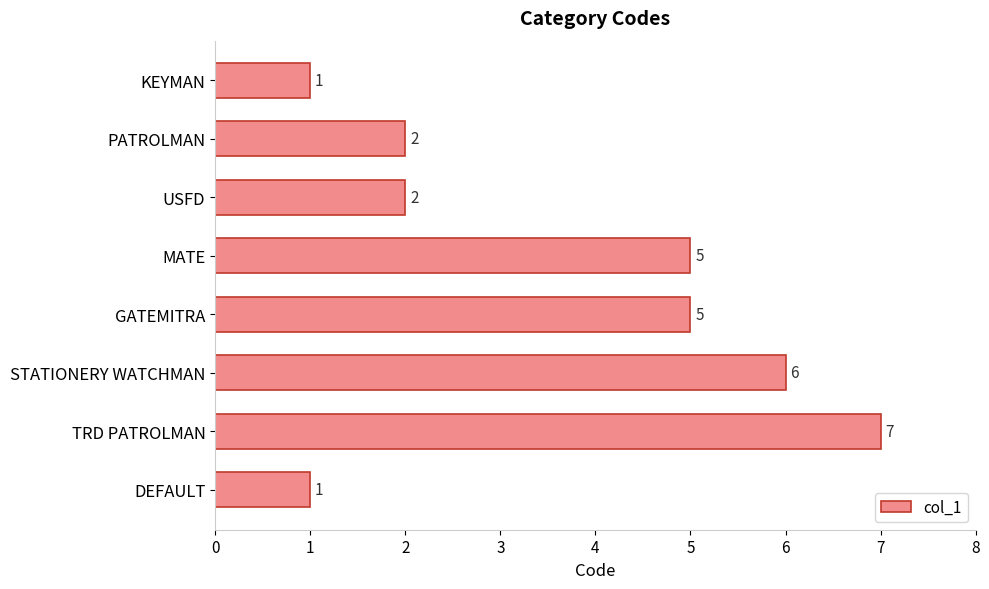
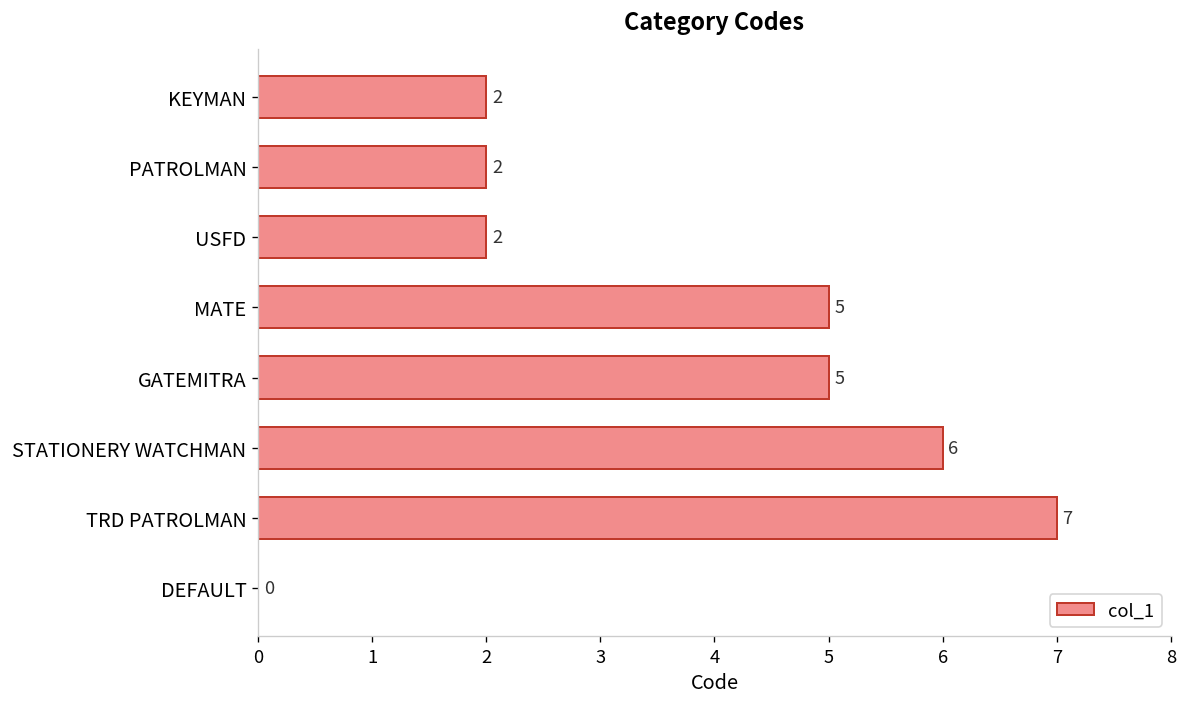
KEYMAN: 1 -> 2
DEFAULT: 1 -> 0
